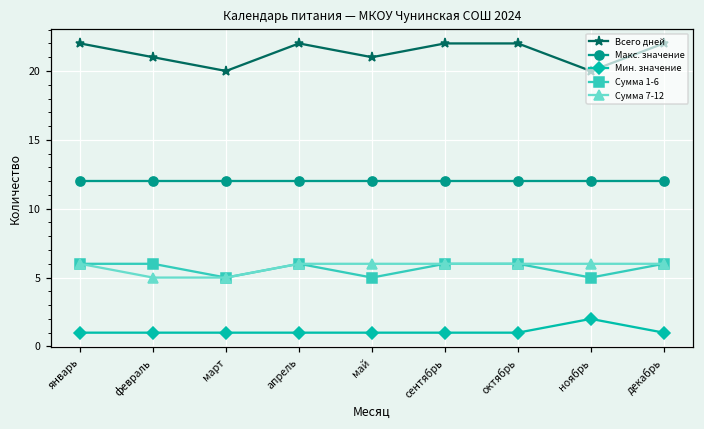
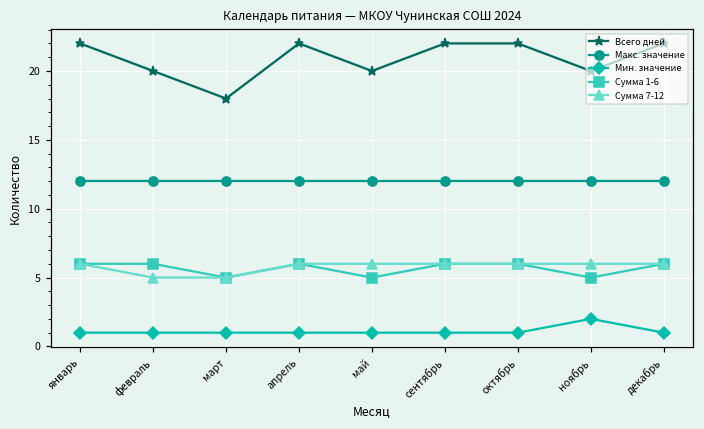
Всего дней, февраль: 21 -> 20
Всего дней, март: 20 -> 18
Всего дней, май: 21 -> 20
